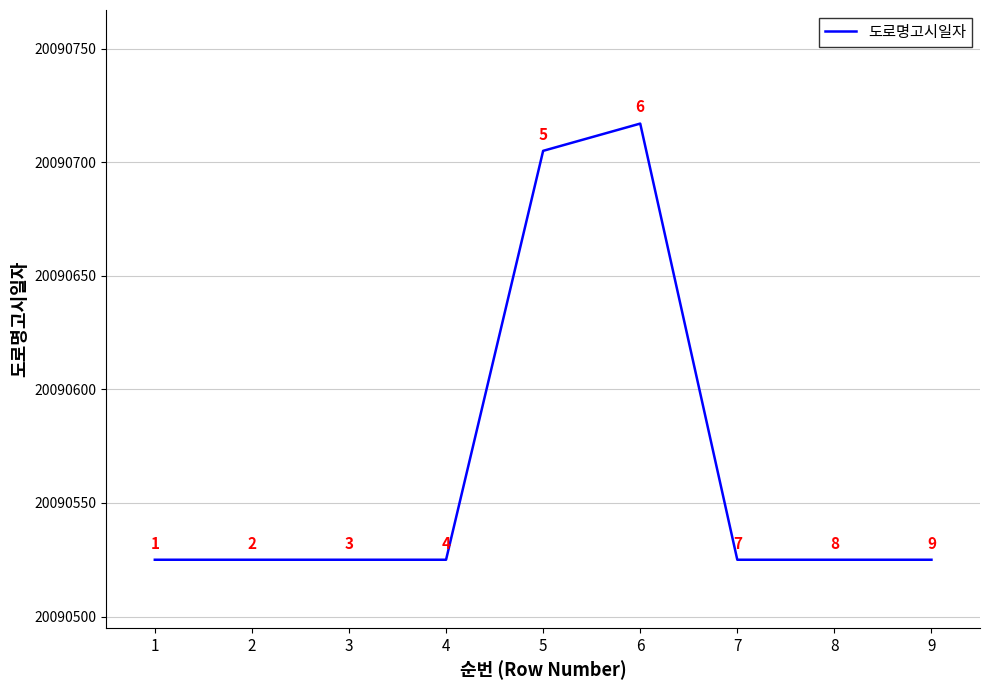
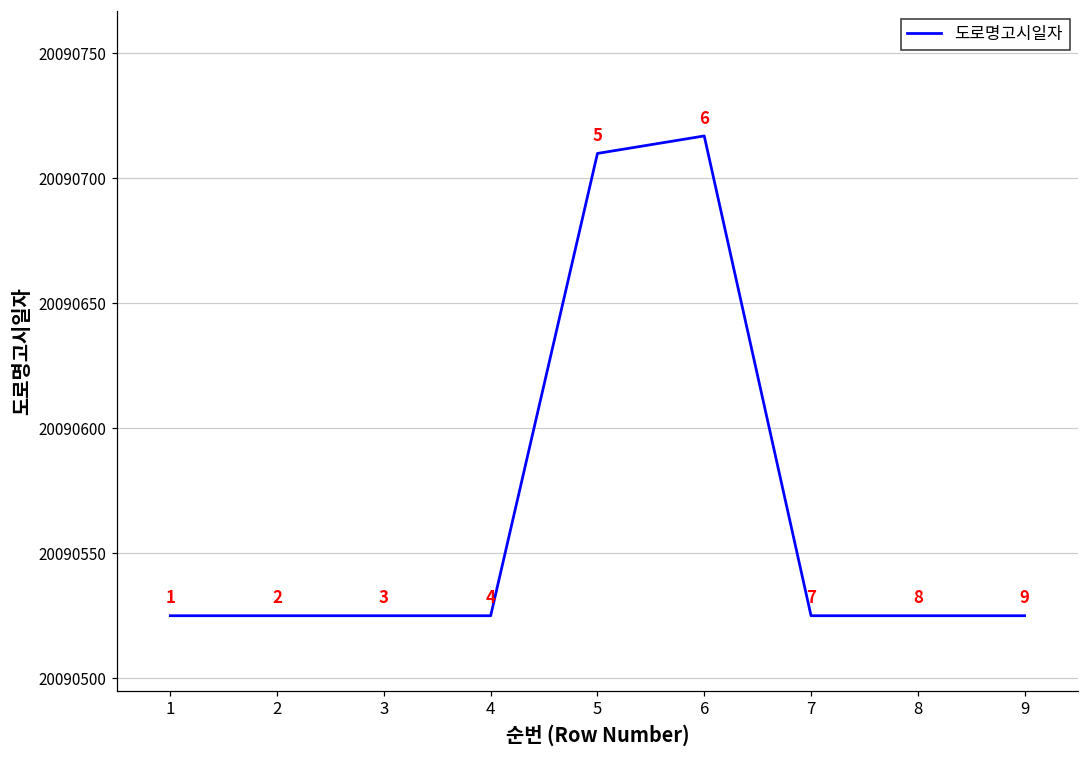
5: 20090705 -> 20090710
